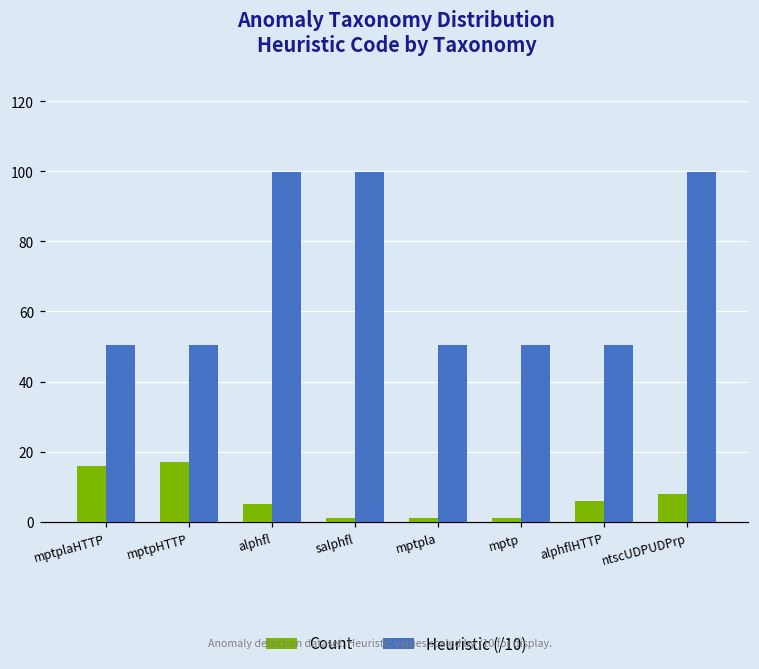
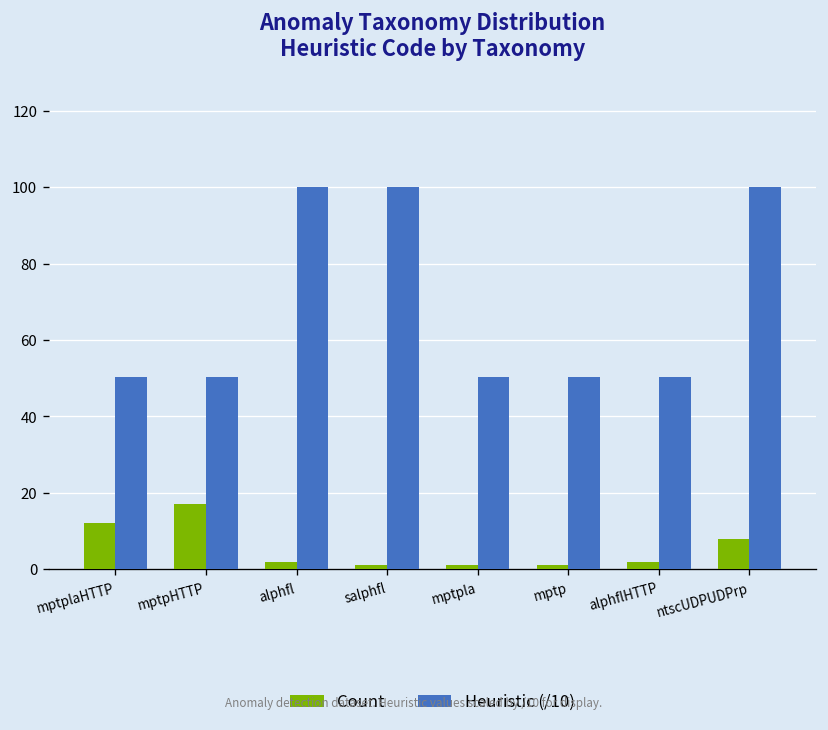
Count, mptplaHTTP: 16 -> 12
Count, alphfl: 5 -> 2
Count, alphflHTTP: 6 -> 2
